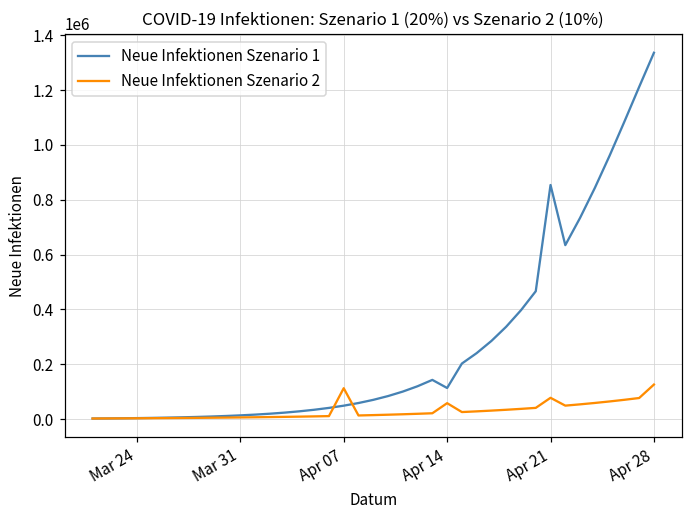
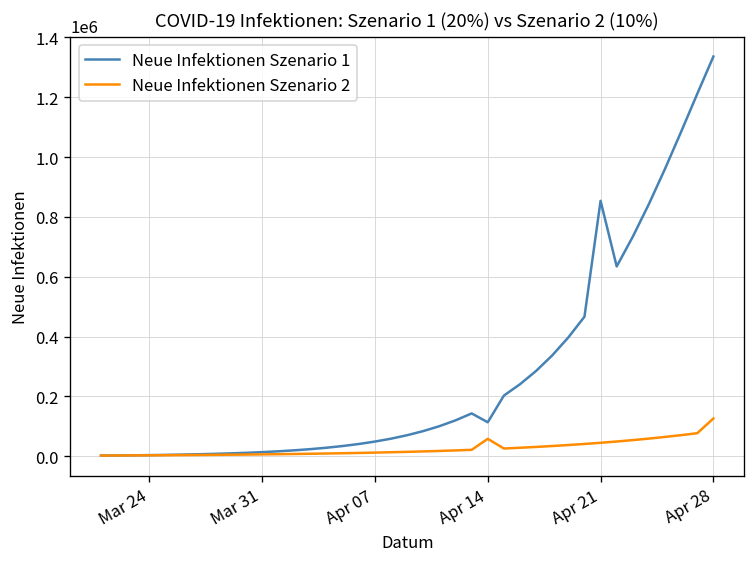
Neue Infektionen Szenario 2, Apr 07: 110000 -> 10000
Neue Infektionen Szenario 2, Apr 21: 80000 -> 50000
